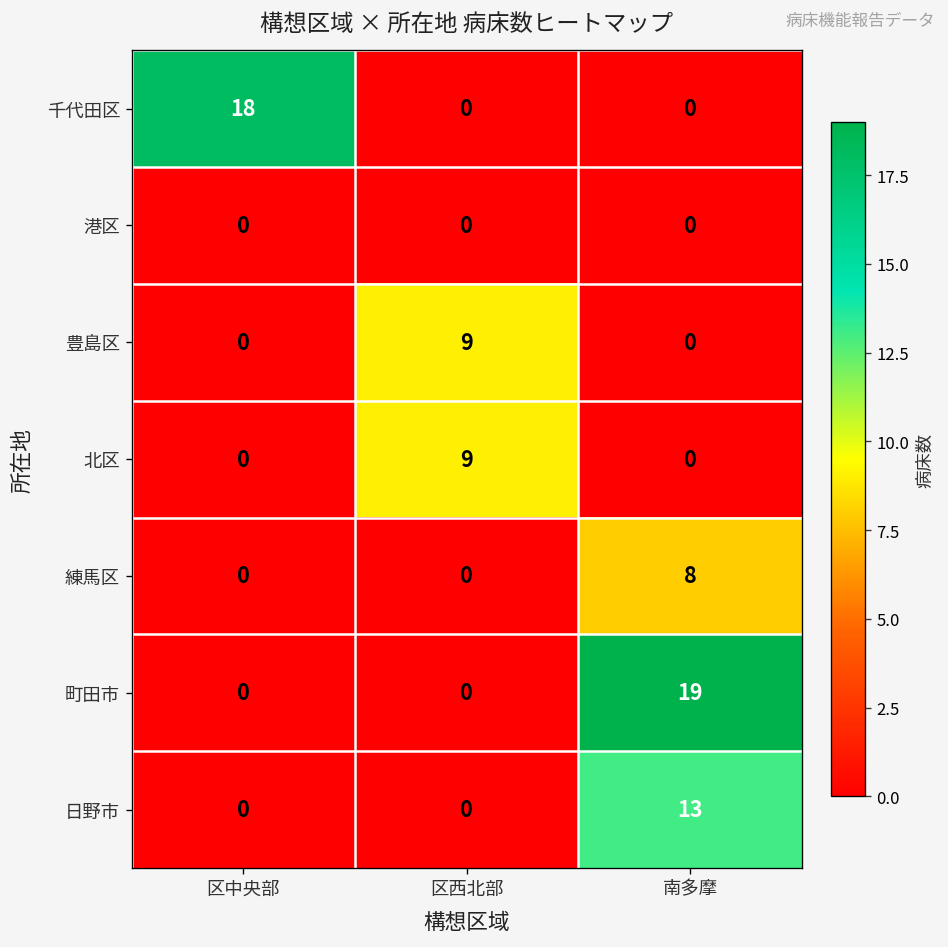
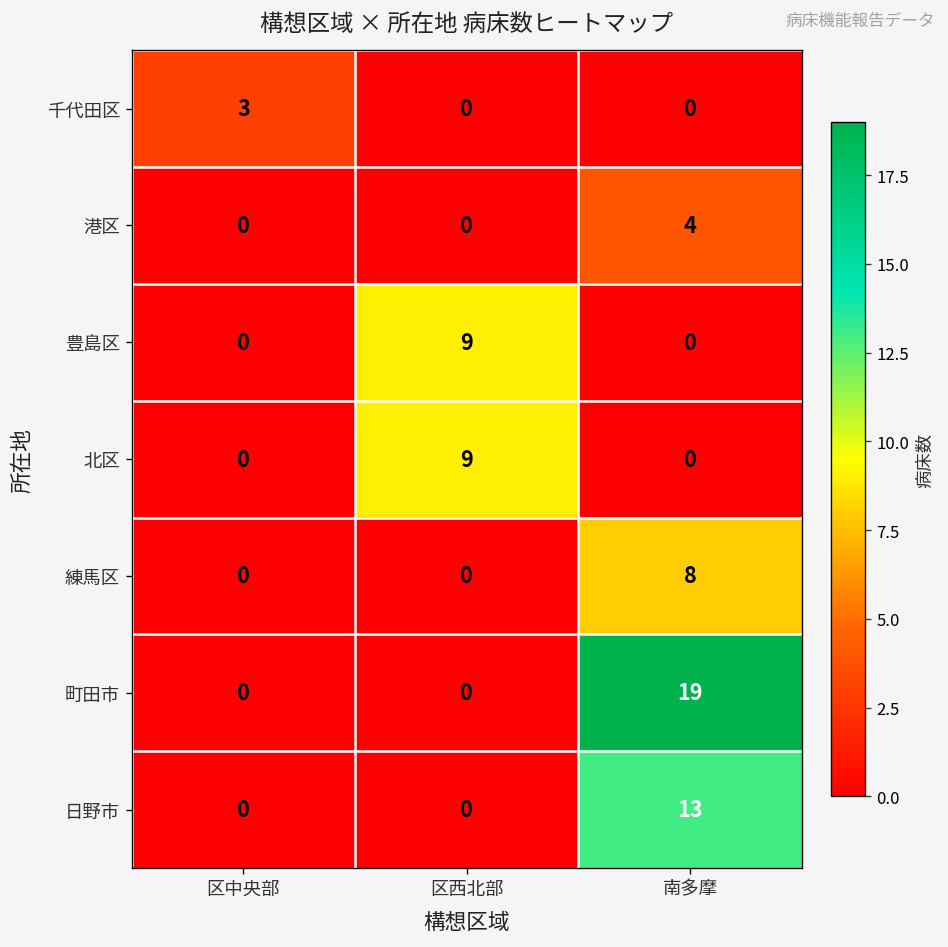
千代田区, 区中央部: 18 -> 3
港区, 南多摩: 0 -> 4
